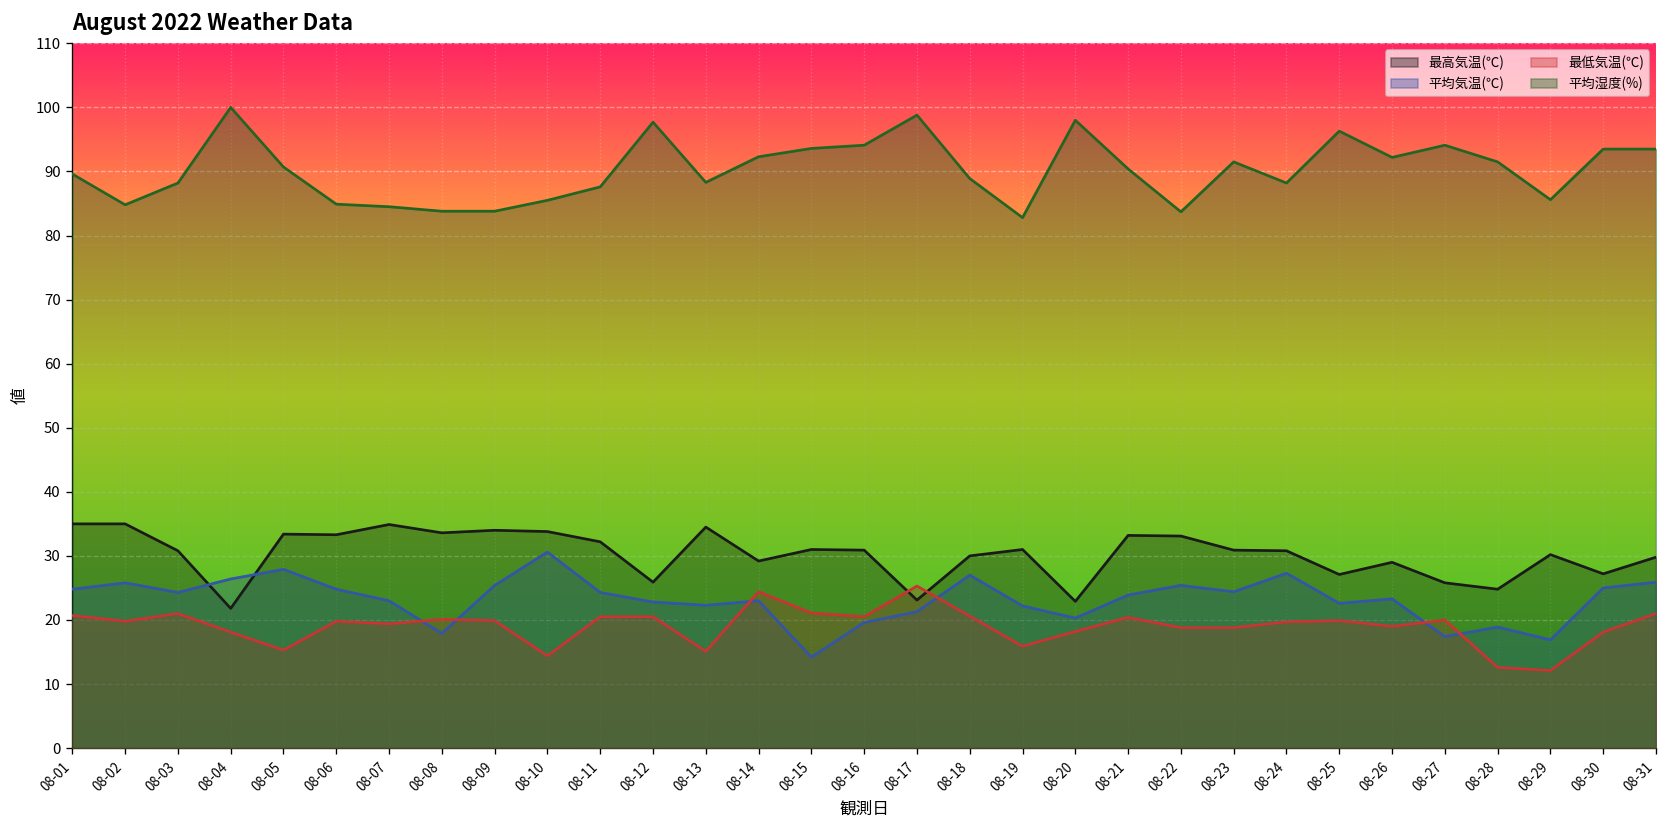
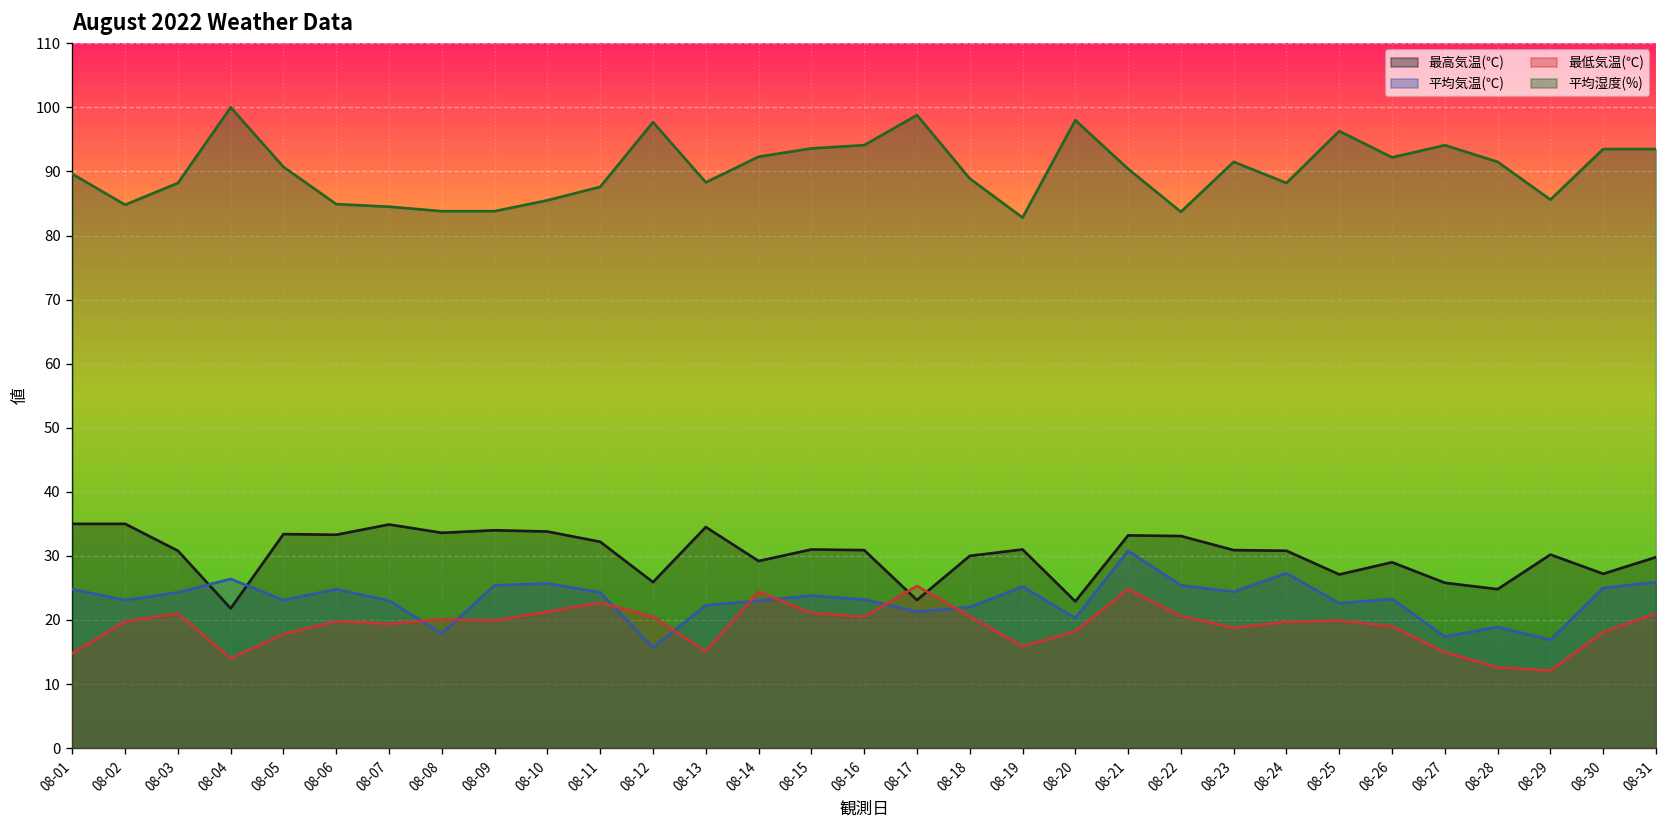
最低気温(℃), 08-01: 21 -> 15
平均気温(℃), 08-02: 26 -> 23
最低気温(℃), 08-04: 18 -> 14
平均気温(℃), 08-05: 28 -> 23
最低気温(℃), 08-05: 15 -> 18
平均気温(℃), 08-10: 31 -> 26
最低気温(℃), 08-10: 14 -> 21
最低気温(℃), 08-11: 21 -> 23
平均気温(℃), 08-12: 23 -> 16
平均気温(℃), 08-15: 14 -> 24
平均気温(℃), 08-16: 20 -> 23
平均気温(℃), 08-18: 27 -> 22
平均気温(℃), 08-19: 22 -> 25
平均気温(℃), 08-21: 24 -> 31
最低気温(℃), 08-21: 20 -> 25
最低気温(℃), 08-22: 19 -> 21
最低気温(℃), 08-27: 20 -> 15
